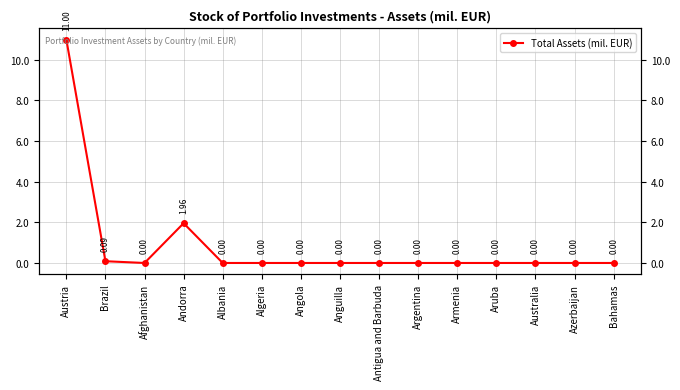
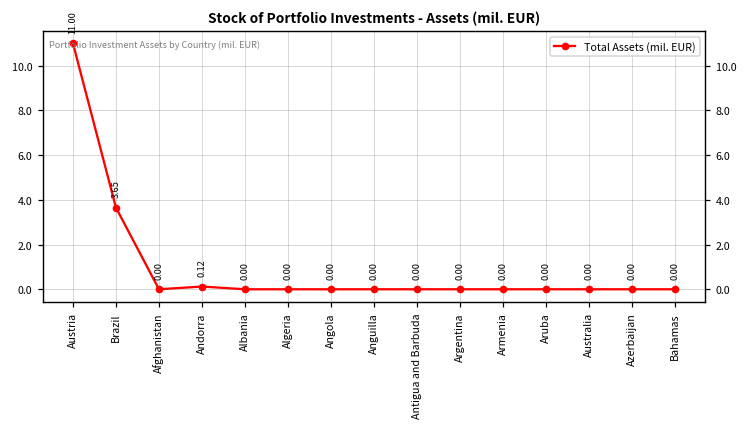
Brazil: 0.09 -> 3.65
Andorra: 1.96 -> 0.12
